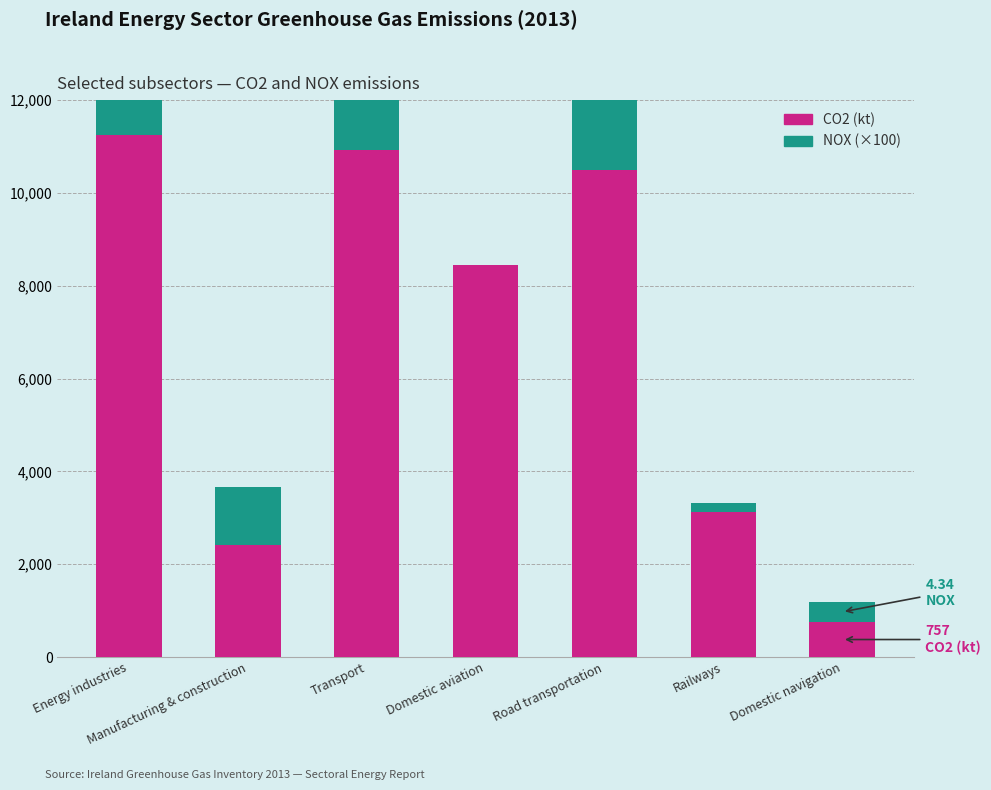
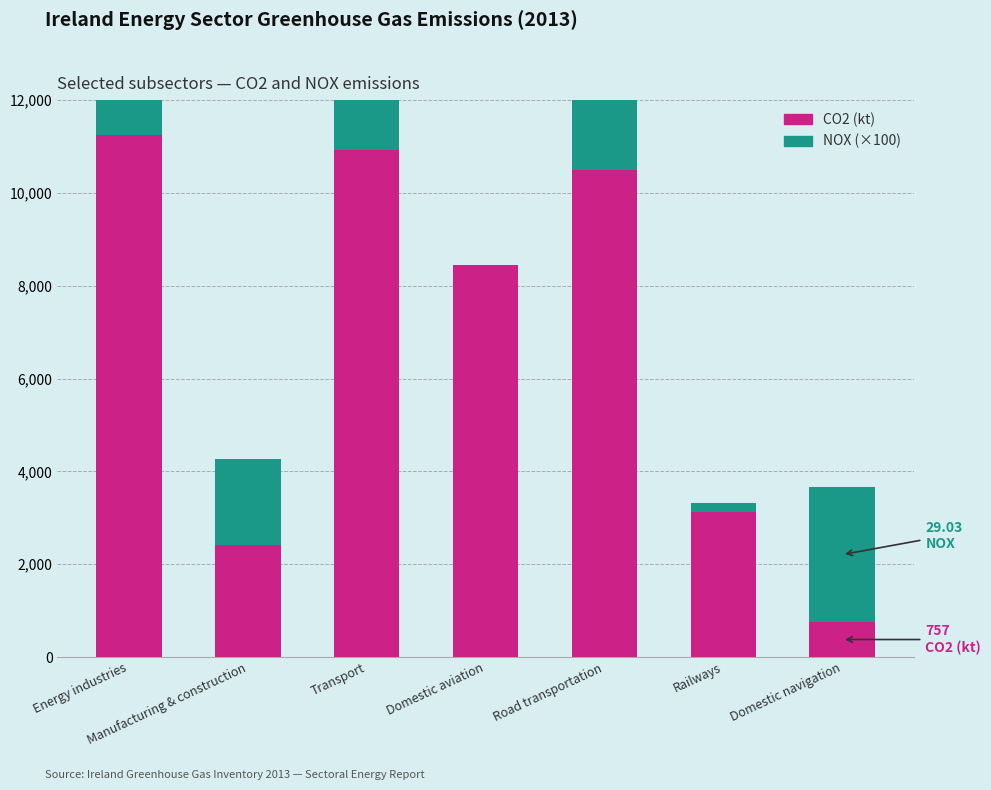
NOX (×100), Manufacturing & construction: 1,200 -> 1,900
NOX (×100), Domestic navigation: 4.34 -> 29.03
